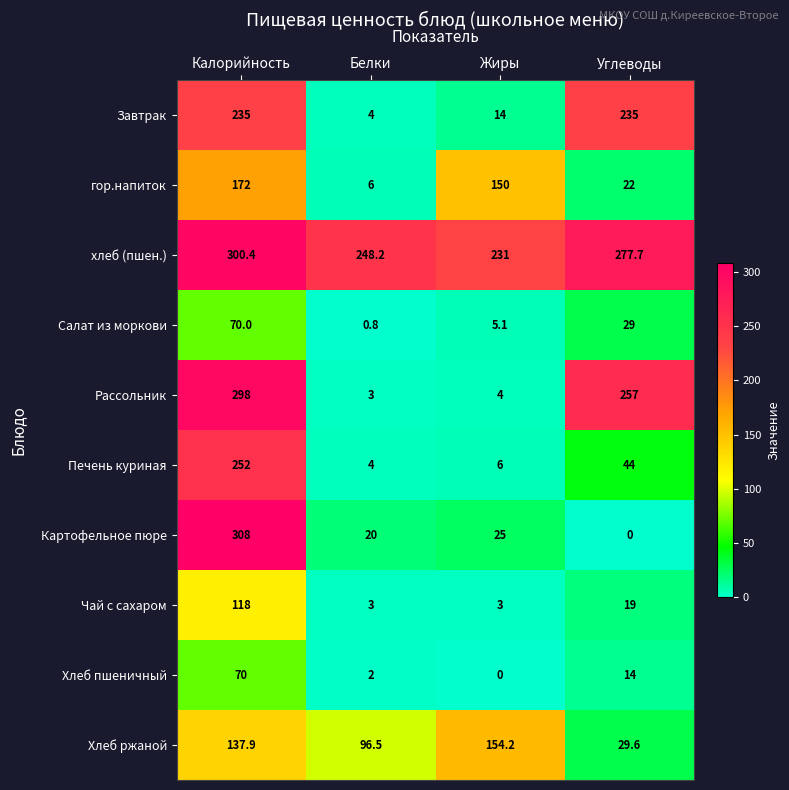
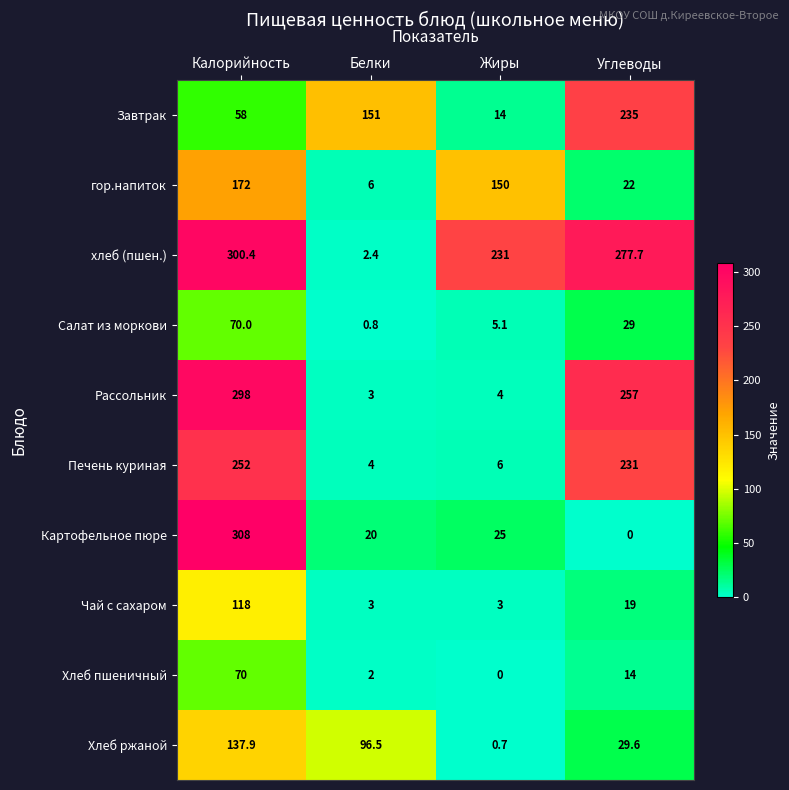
Завтрак, Калорийность: 235 -> 58
Завтрак, Белки: 4 -> 151
хлеб (пшен.), Белки: 248.2 -> 2.4
Печень куриная, Углеводы: 44 -> 231
Хлеб ржаной, Жиры: 154.2 -> 0.7
